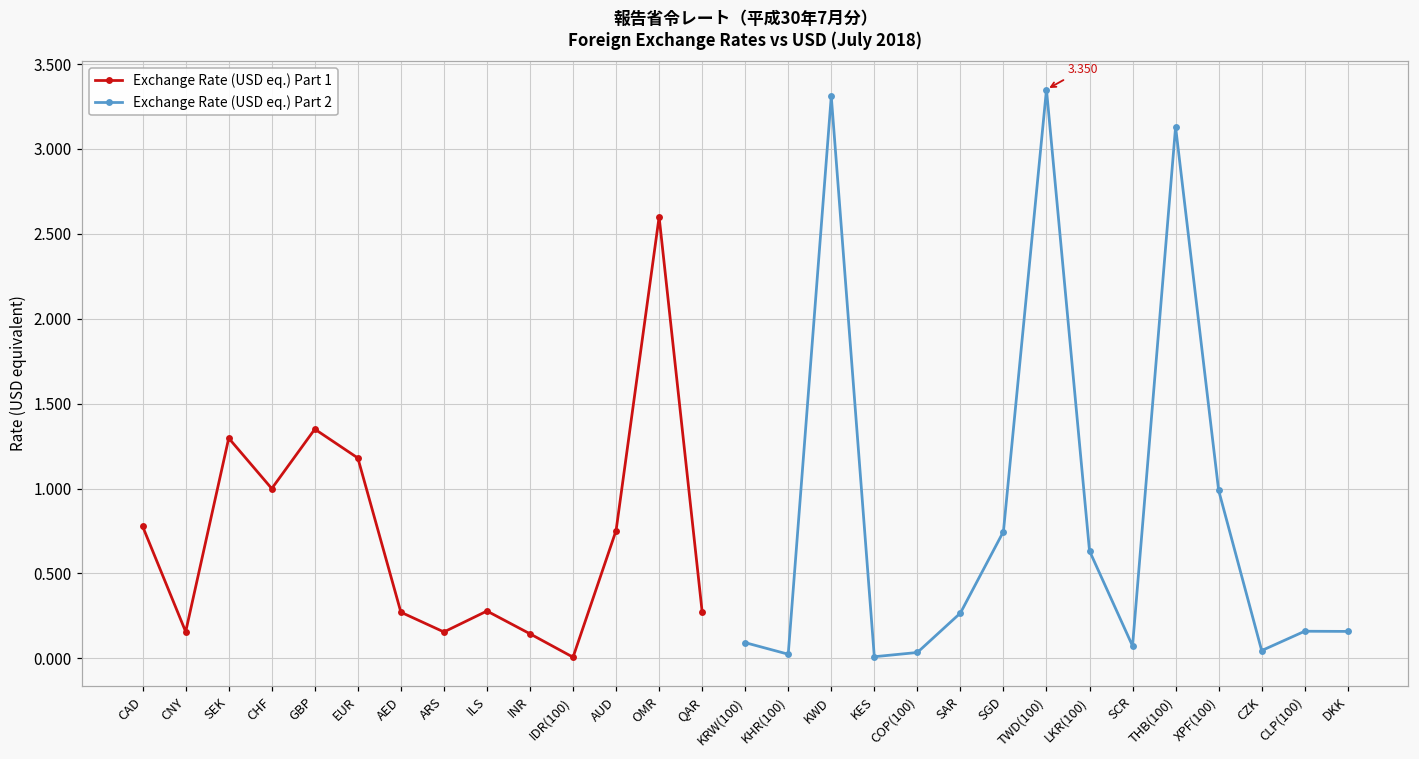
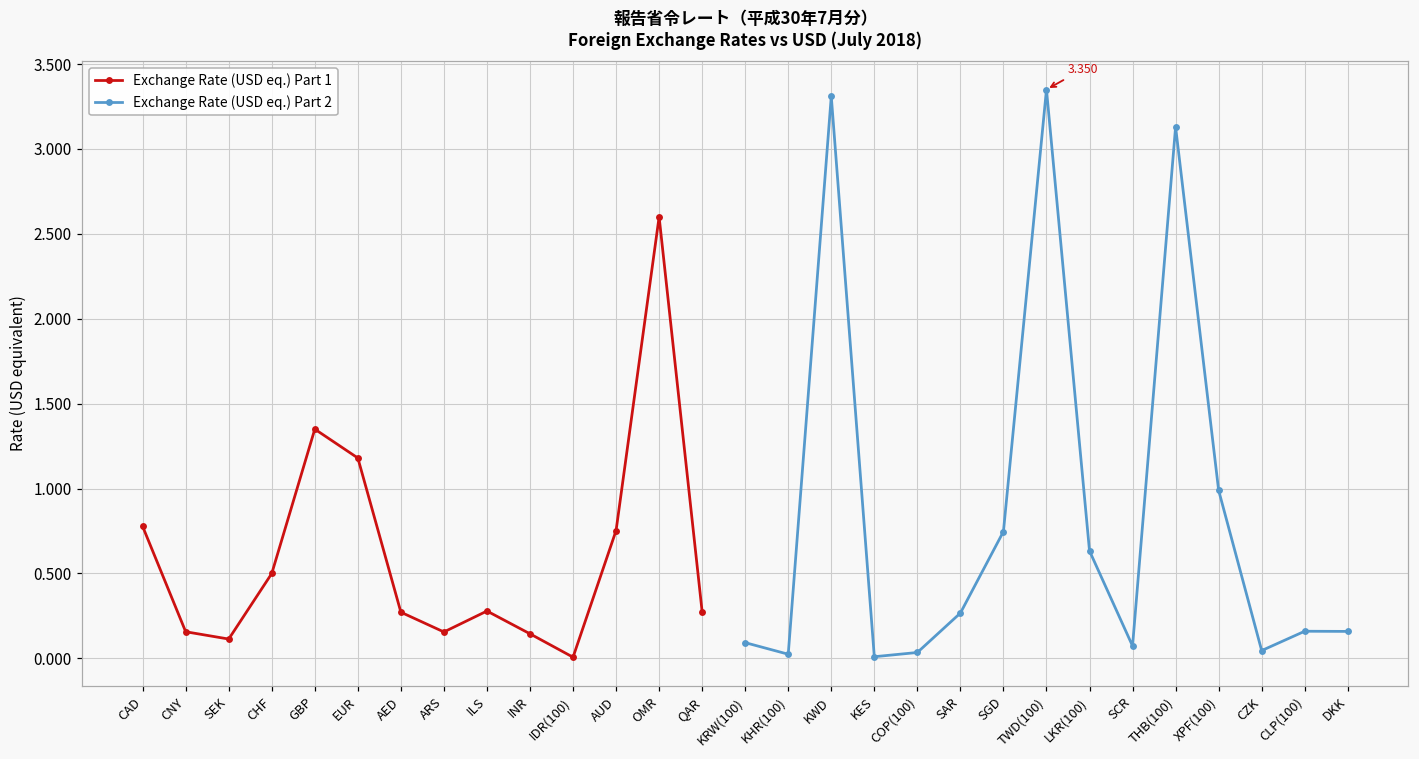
Exchange Rate (USD eq.) Part 1, SEK: 1.30 -> 0.11
Exchange Rate (USD eq.) Part 1, CHF: 1.0 -> 0.5
